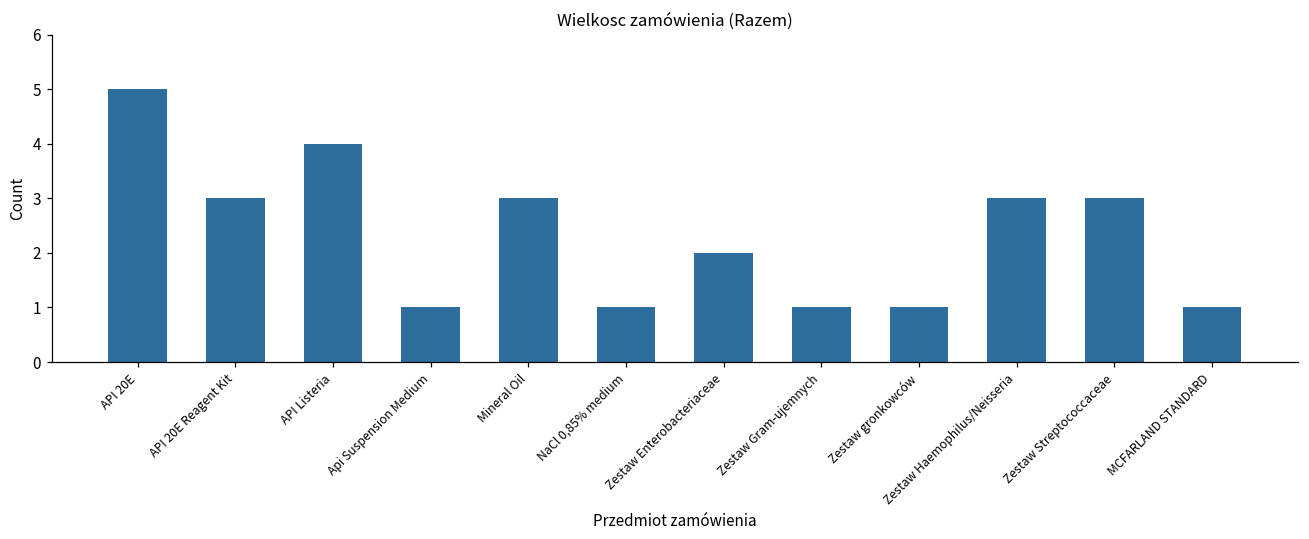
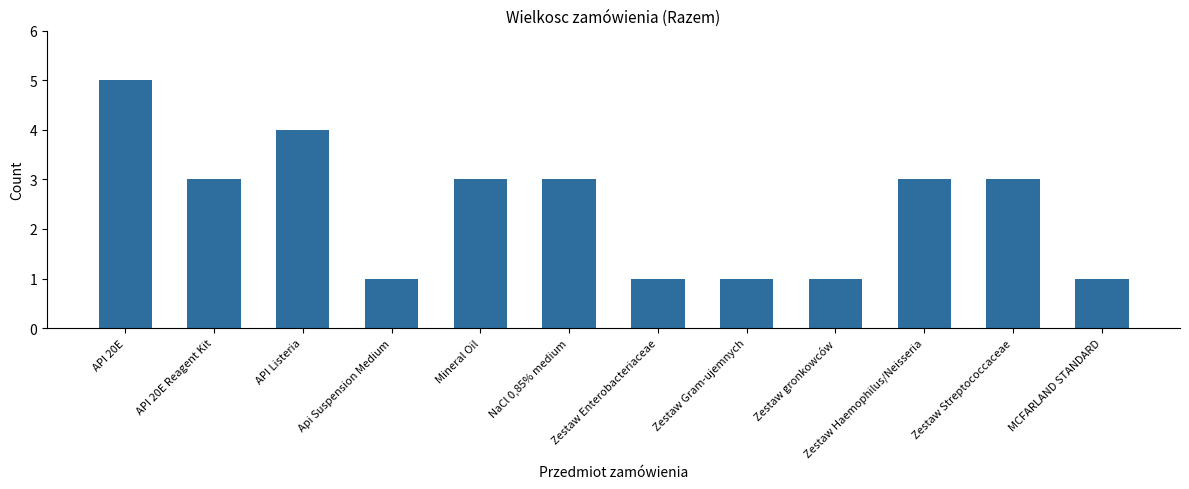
NaCl 0,85% medium: 1 -> 3
Zestaw Enterobacteriaceae: 2 -> 1
